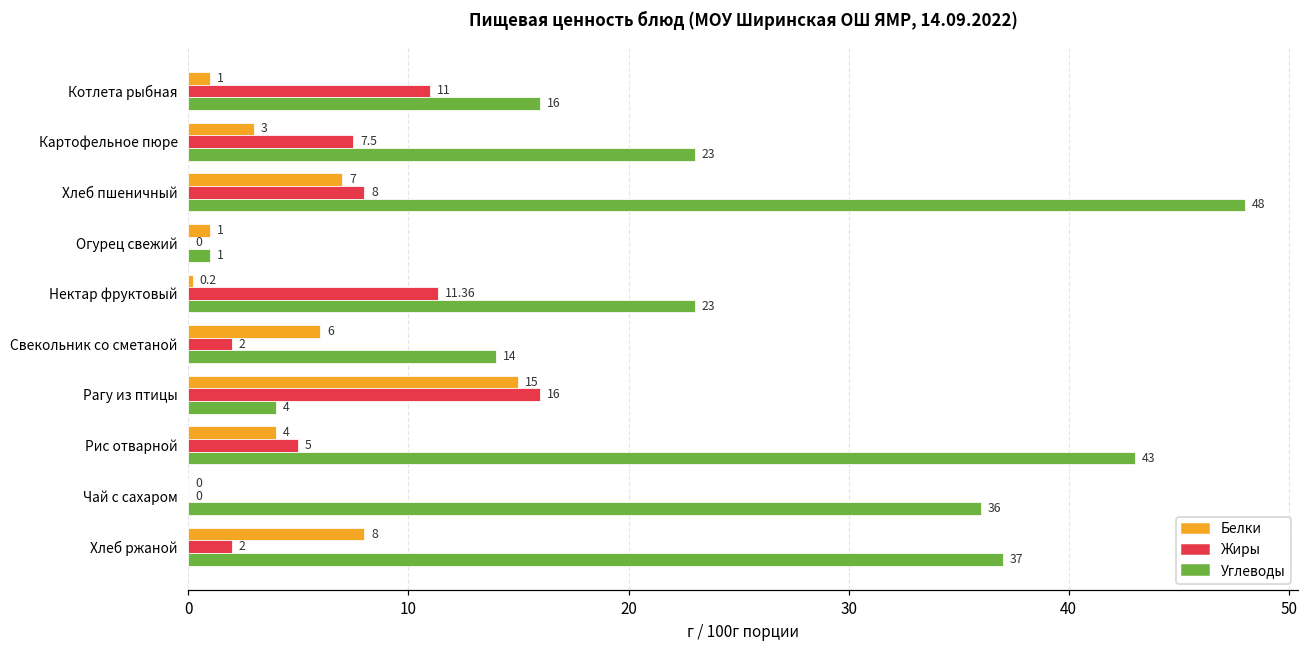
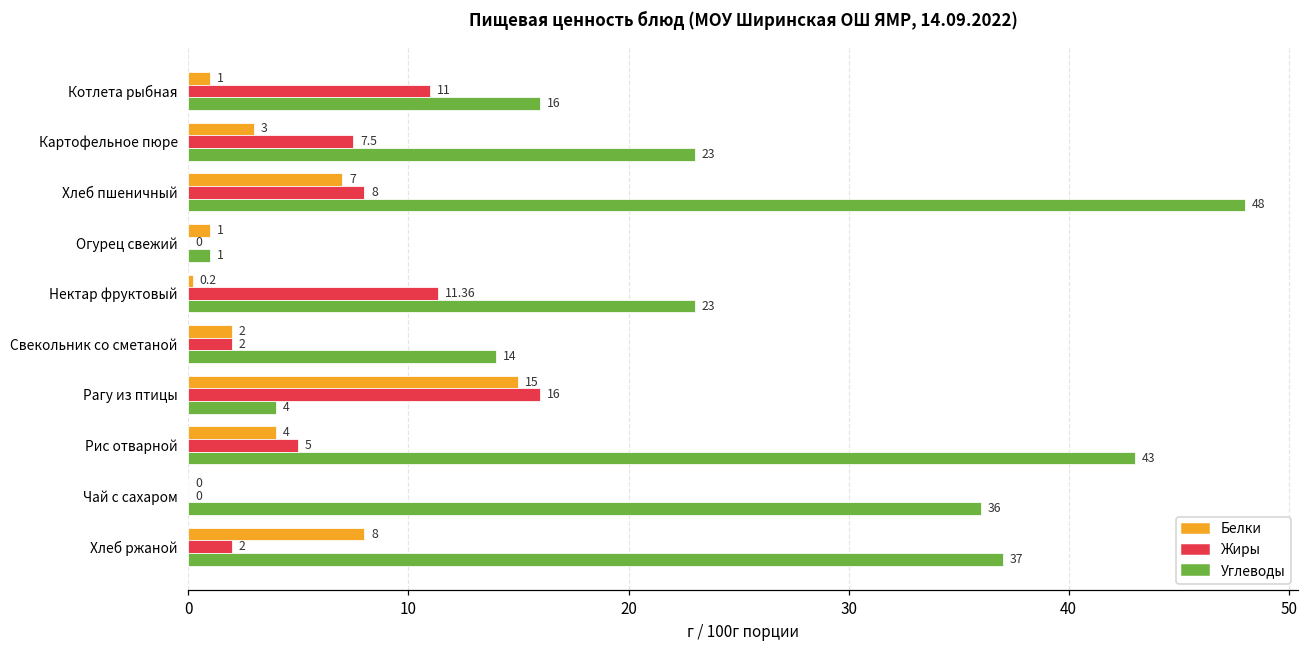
Белки, Свекольник со сметаной: 6 -> 2
